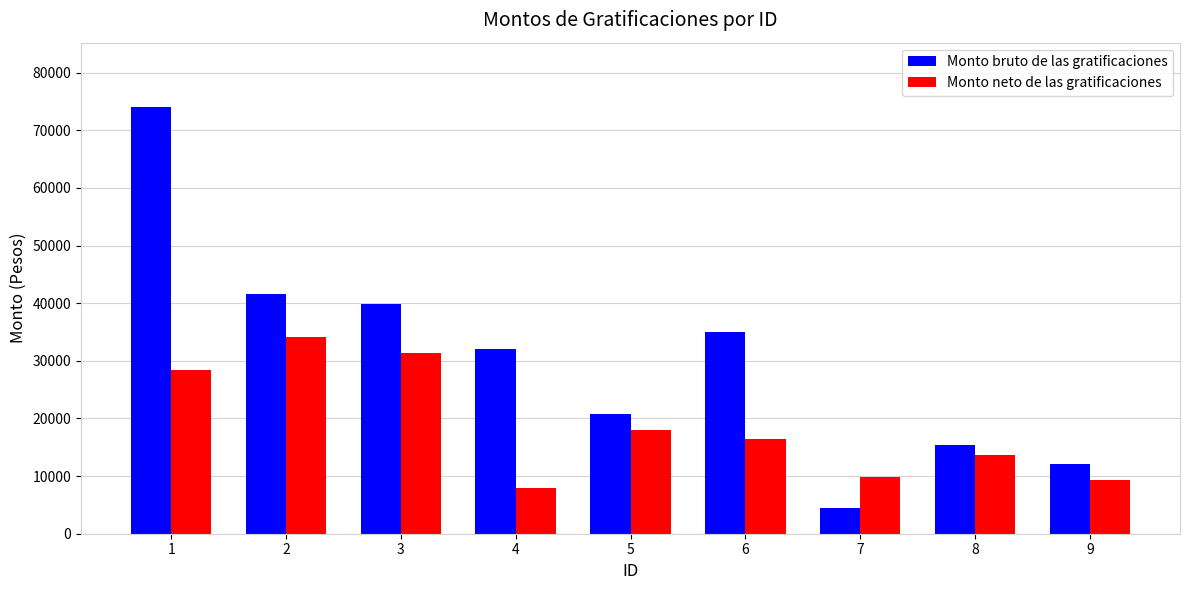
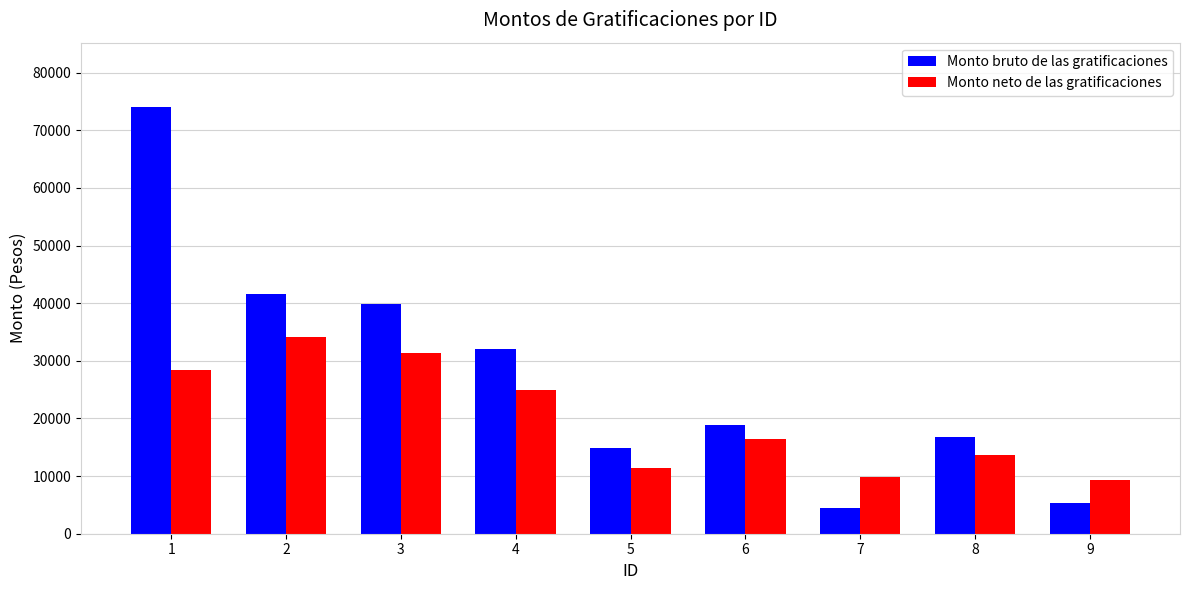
Monto neto de las gratificaciones, 4: 8000 -> 25000
Monto bruto de las gratificaciones, 5: 21000 -> 15000
Monto neto de las gratificaciones, 5: 18000 -> 11000
Monto bruto de las gratificaciones, 6: 35000 -> 19000
Monto bruto de las gratificaciones, 8: 15000 -> 17000
Monto bruto de las gratificaciones, 9: 12000 -> 5000
